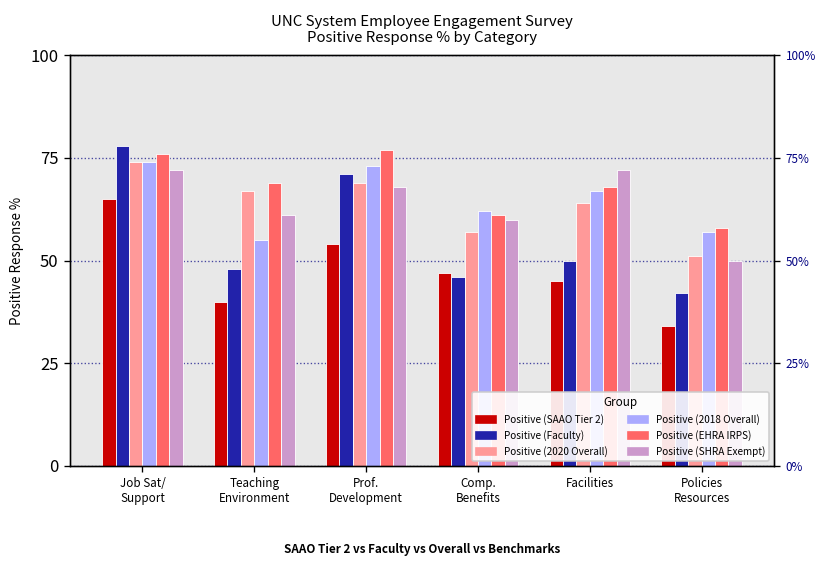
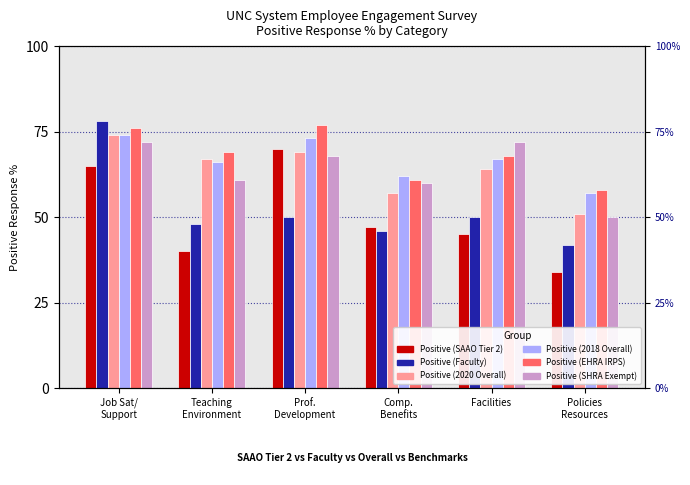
Positive (2018 Overall), Teaching Environment: 55 -> 66
Positive (SAAO Tier 2), Prof. Development: 54 -> 70
Positive (Faculty), Prof. Development: 71 -> 50
